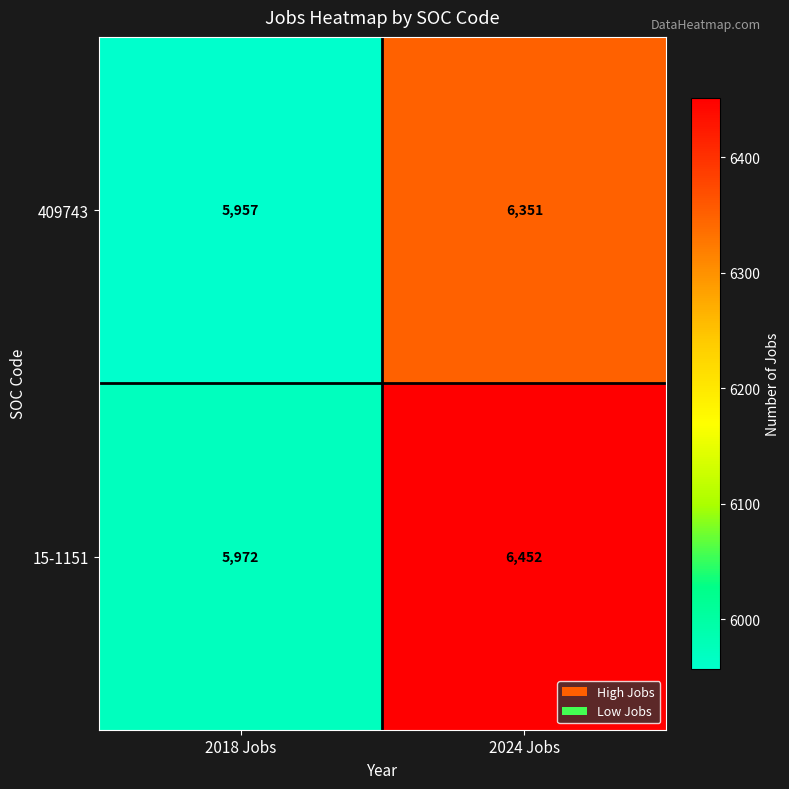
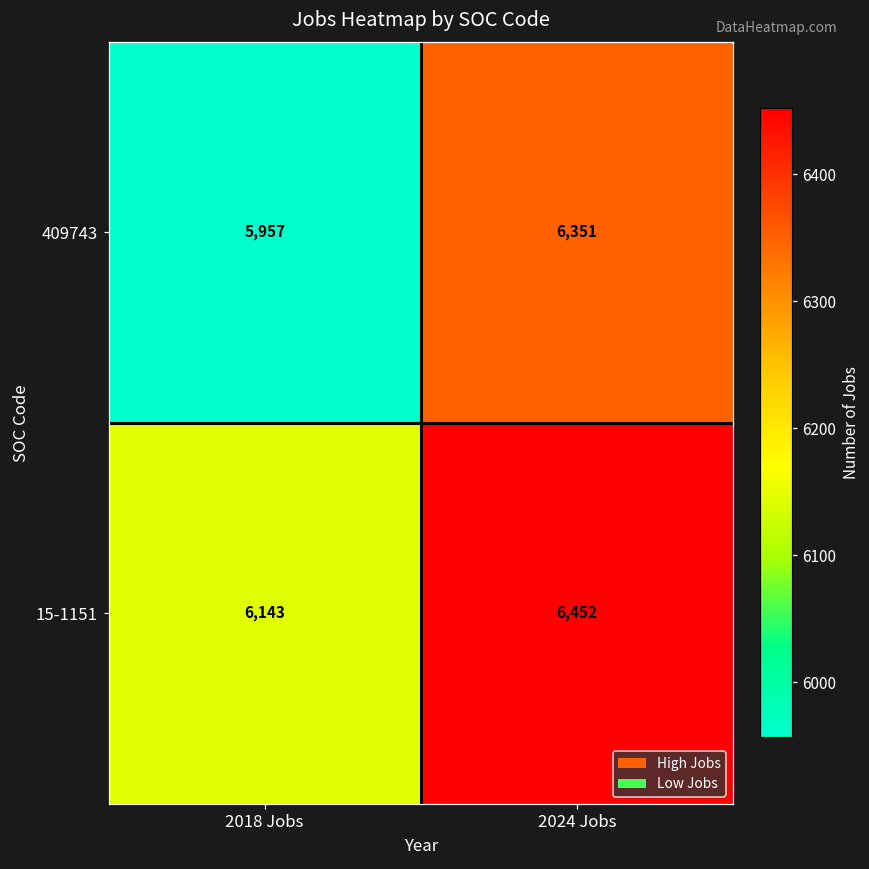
15-1151, 2018 Jobs: 5,972 -> 6,143
